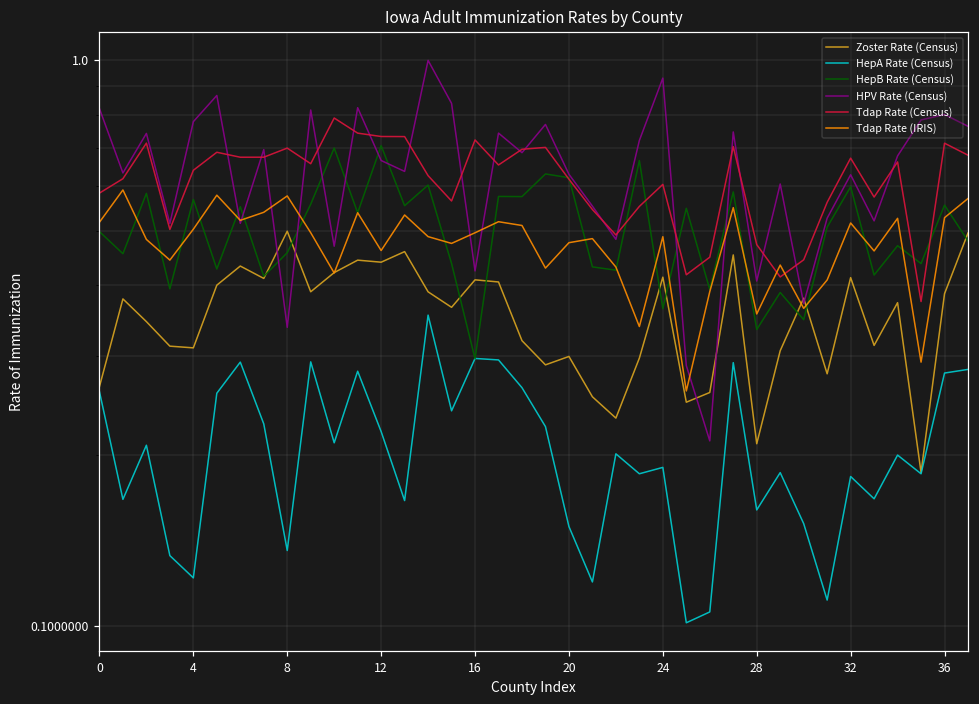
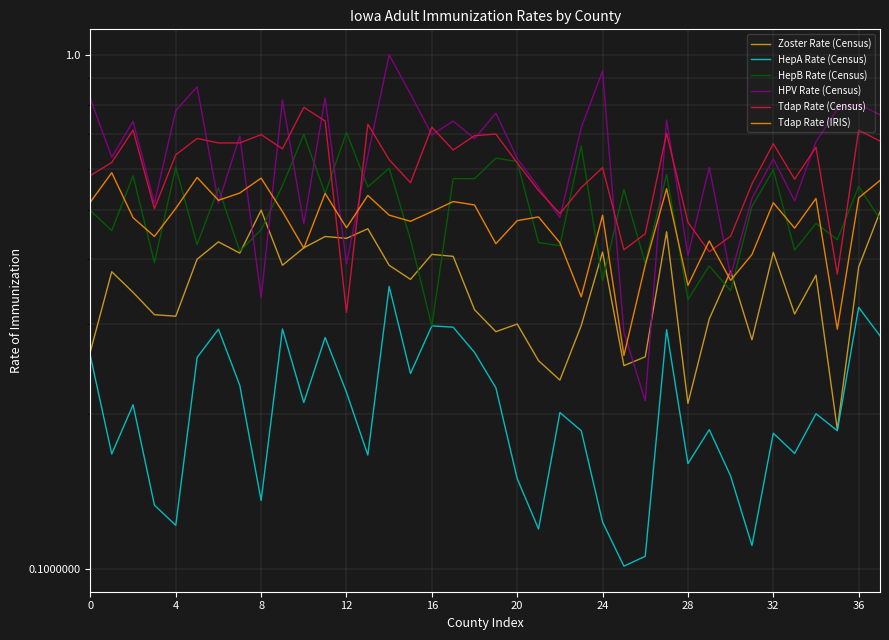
HepB Rate (Census), 4: 0.57 -> 0.60
HPV Rate (Census), 12: 0.67 -> 0.39
Tdap Rate (Census), 12: 0.73 -> 0.32
HPV Rate (Census), 16: 0.42 -> 0.70
HepA Rate (Census), 24: 0.191 -> 0.123
HepA Rate (Census), 36: 0.28 -> 0.32
